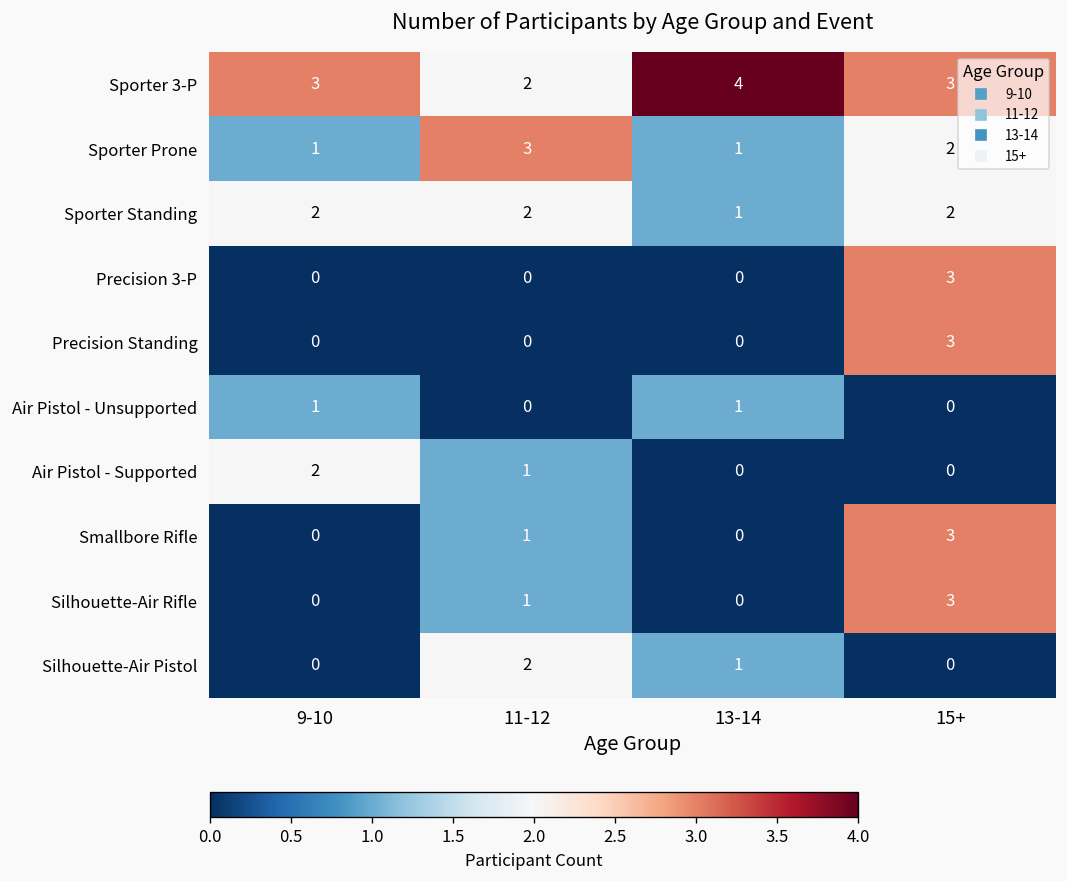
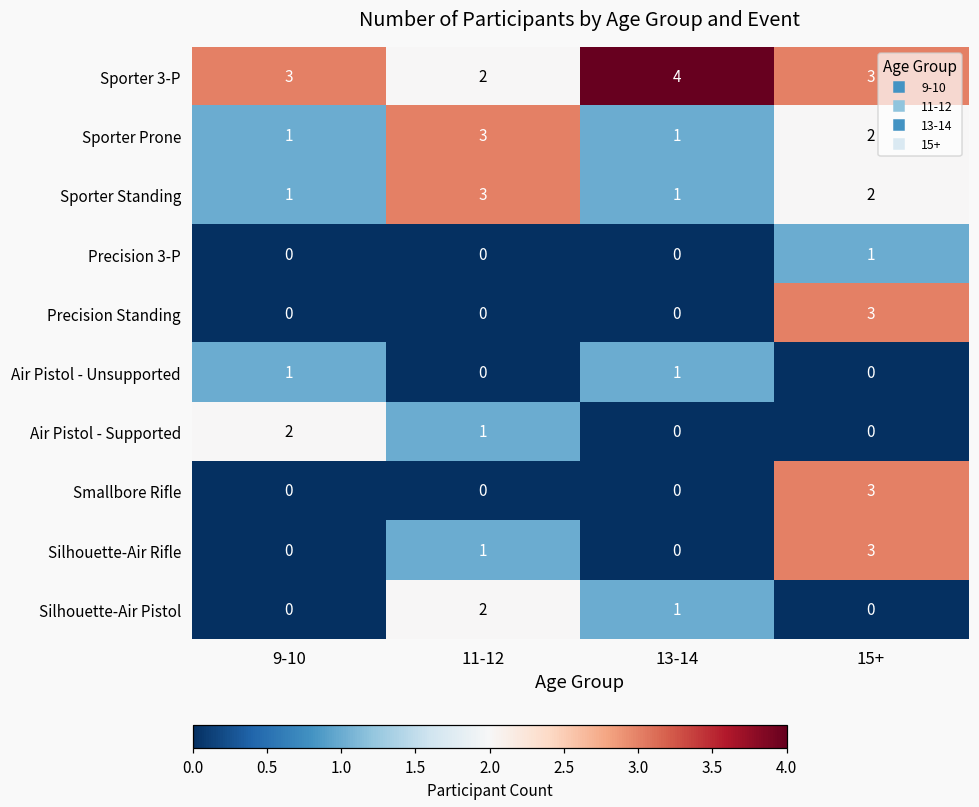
Sporter Standing, 9-10: 2 -> 1
Sporter Standing, 11-12: 2 -> 3
Precision 3-P, 15+: 3 -> 1
Smallbore Rifle, 11-12: 1 -> 0
